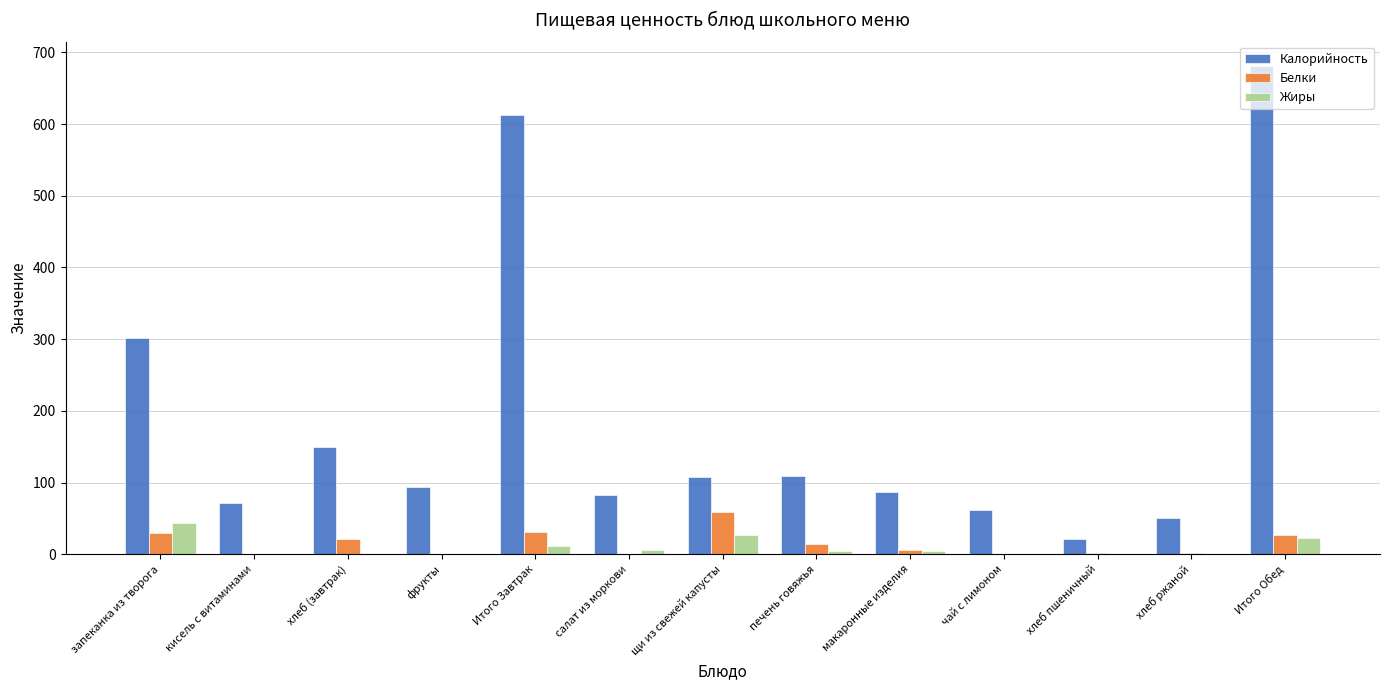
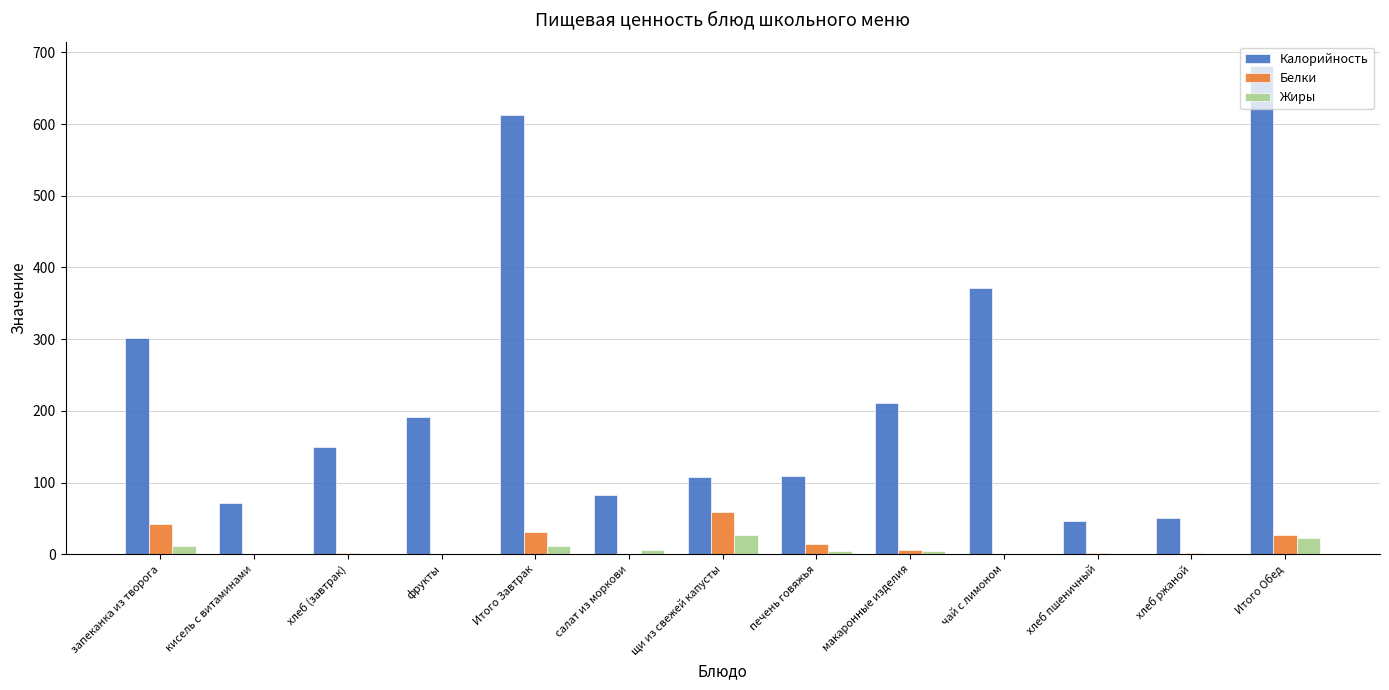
Белки, запеканка из творога: 30 -> 40
Жиры, запеканка из творога: 40 -> 10
Белки, хлеб (завтрак): 20 -> 0
Калорийность, фрукты: 90 -> 190
Калорийность, макаронные изделия: 90 -> 210
Калорийность, чай с лимоном: 60 -> 370
Калорийность, хлеб пшеничный: 20 -> 50
